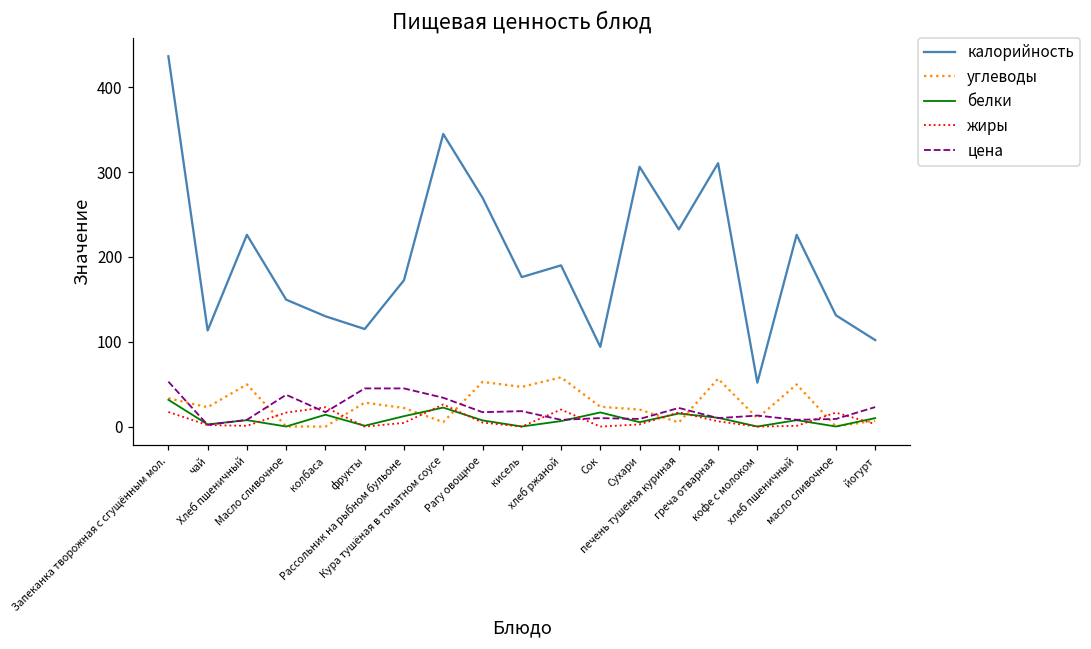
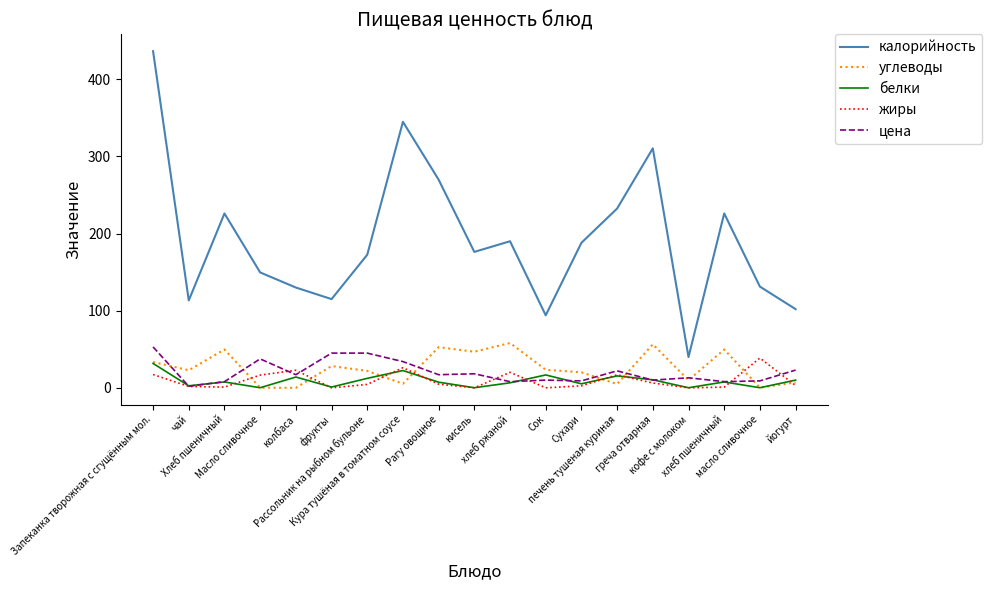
калорийность, Сухари: 310 -> 190
калорийность, кофе с молоком: 50 -> 40
жиры, масло сливочное: 20 -> 40
